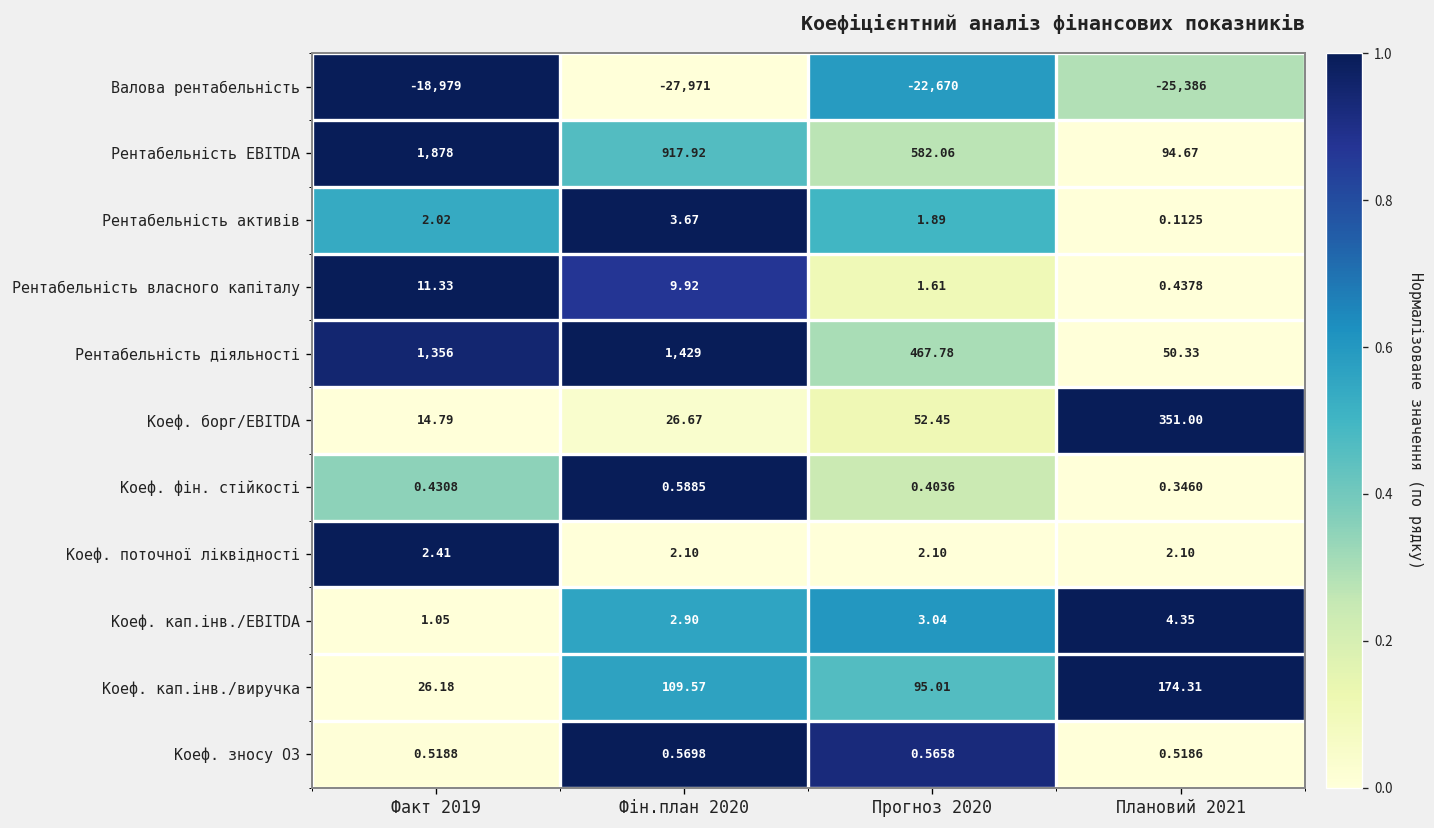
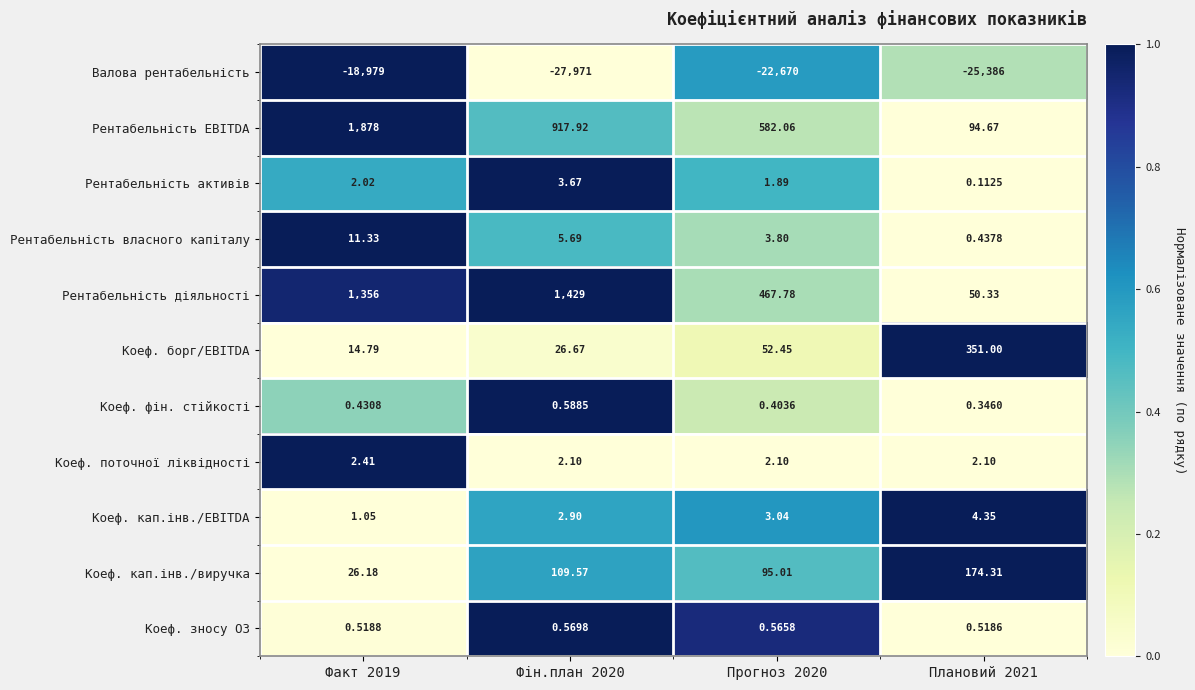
Рентабельність власного капіталу, Фін.план 2020: 9.92 -> 5.69
Рентабельність власного капіталу, Прогноз 2020: 1.61 -> 3.80
